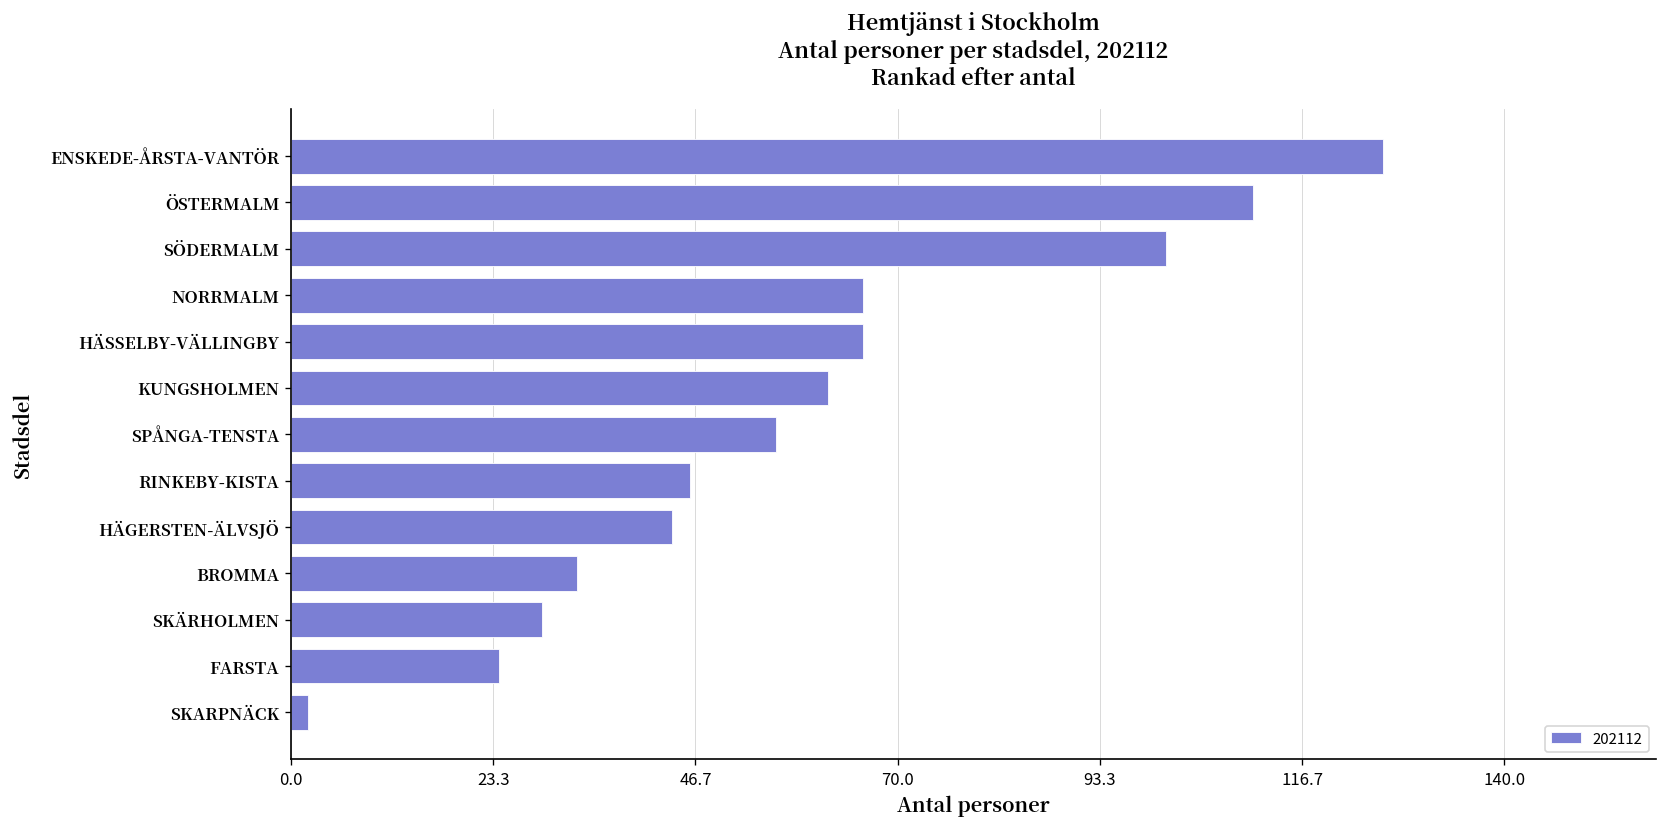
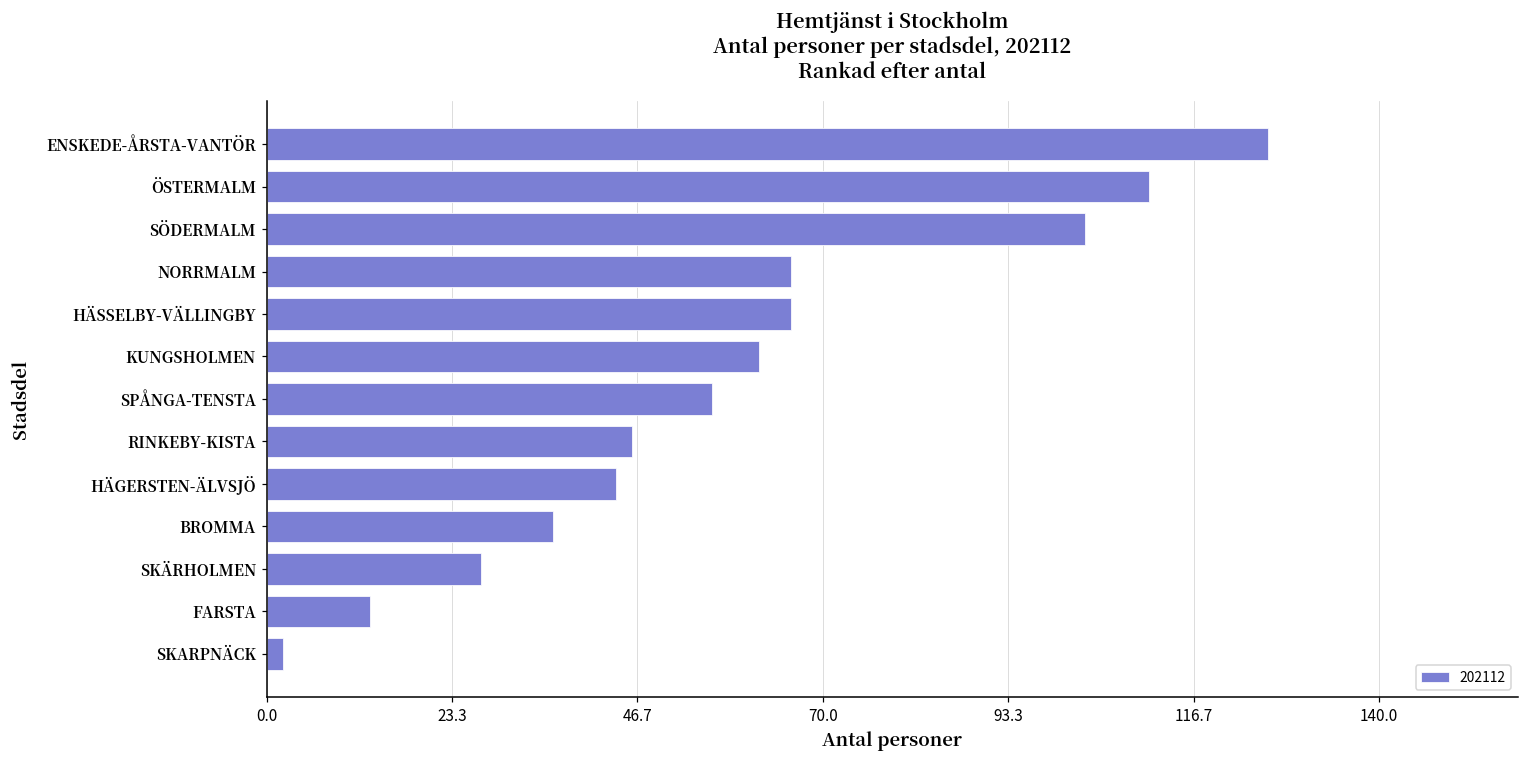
SÖDERMALM: 101 -> 103
BROMMA: 33 -> 36
SKÄRHOLMEN: 29 -> 27
FARSTA: 24 -> 13
